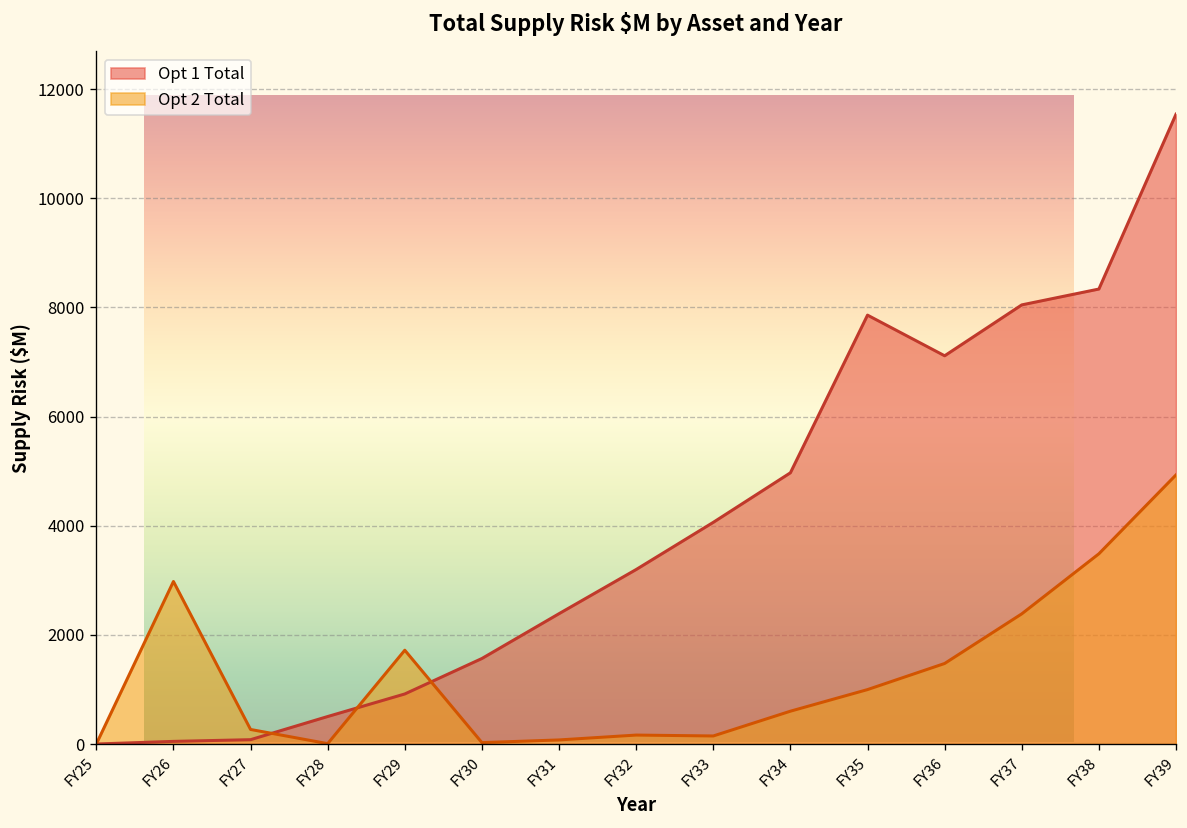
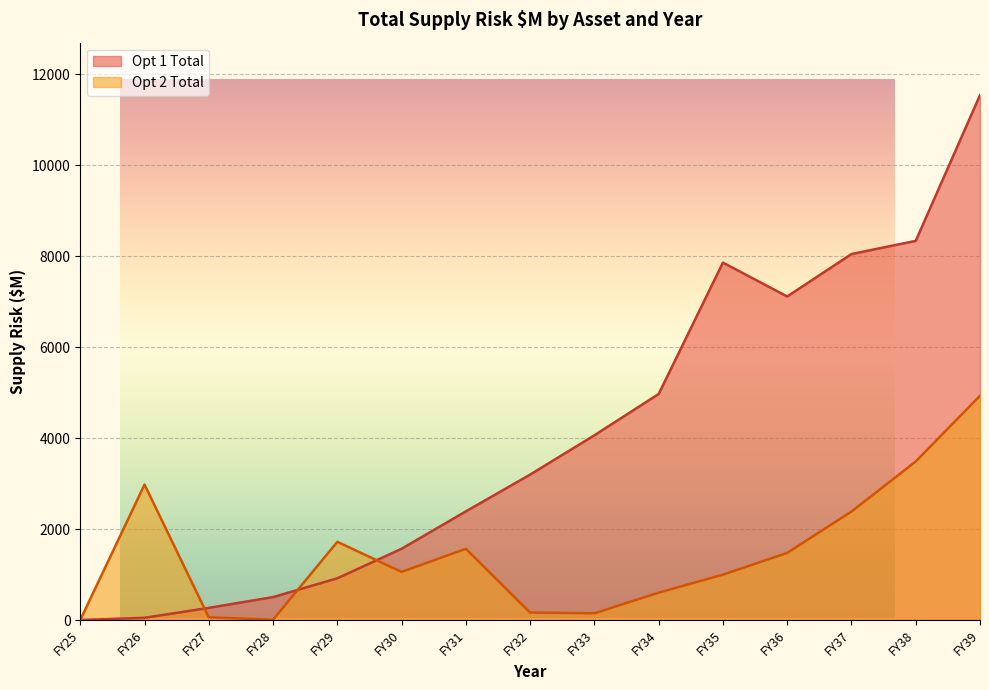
Opt 1 Total, FY27: 100 -> 300
Opt 2 Total, FY27: 300 -> 100
Opt 2 Total, FY30: 0 -> 1100
Opt 2 Total, FY31: 100 -> 1600
